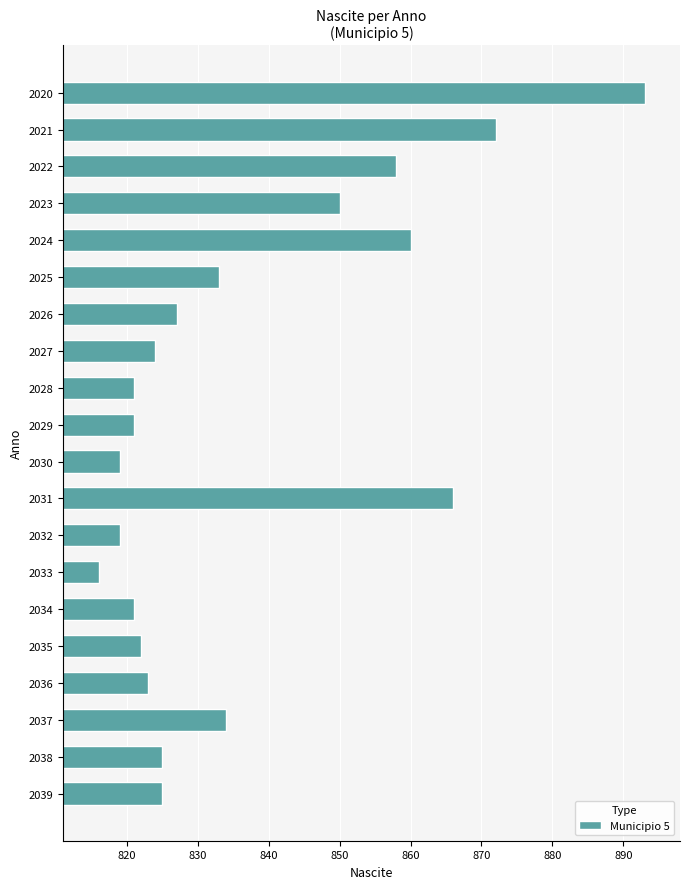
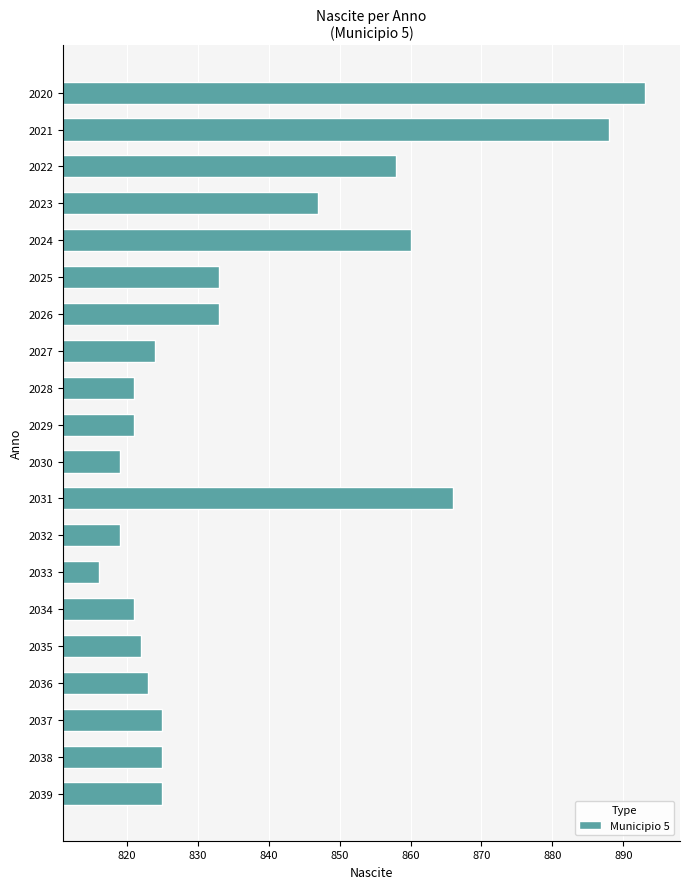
2021: 872 -> 888
2023: 850 -> 847
2026: 827 -> 833
2037: 834 -> 825
